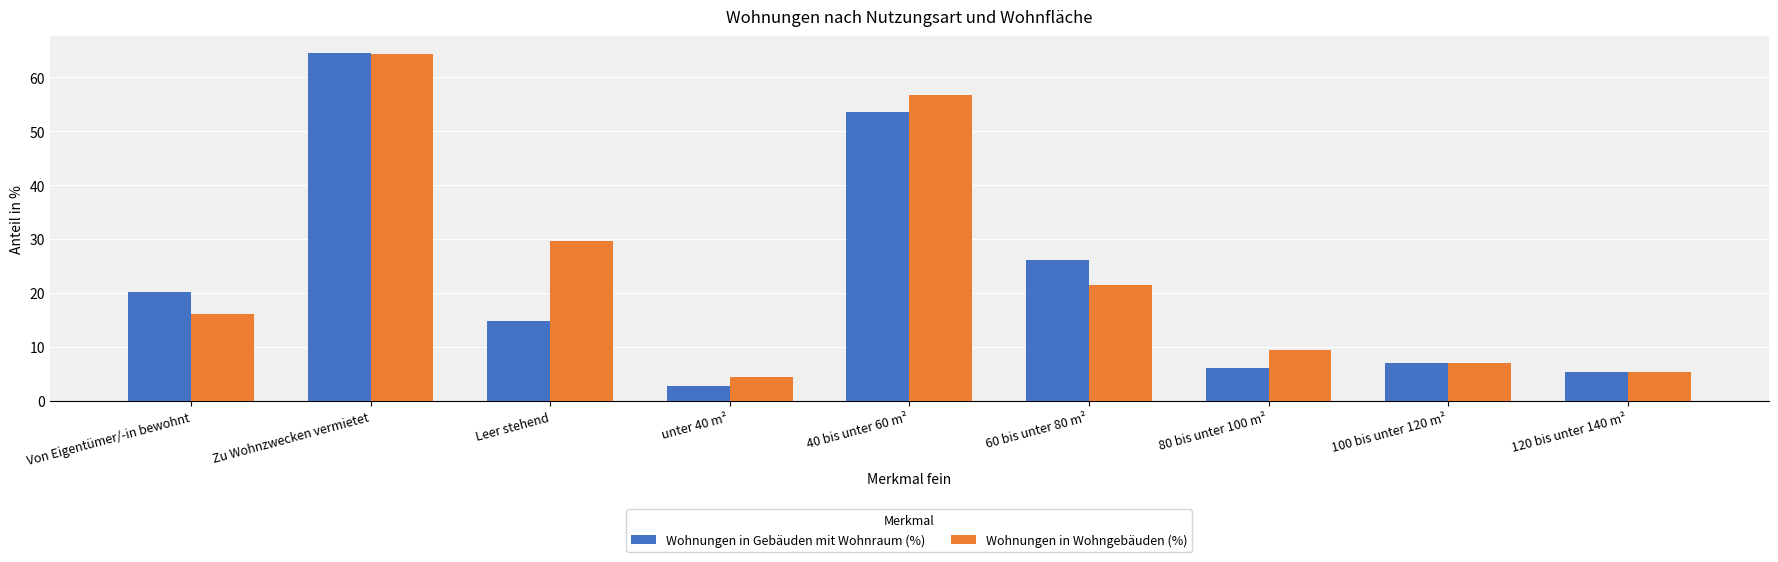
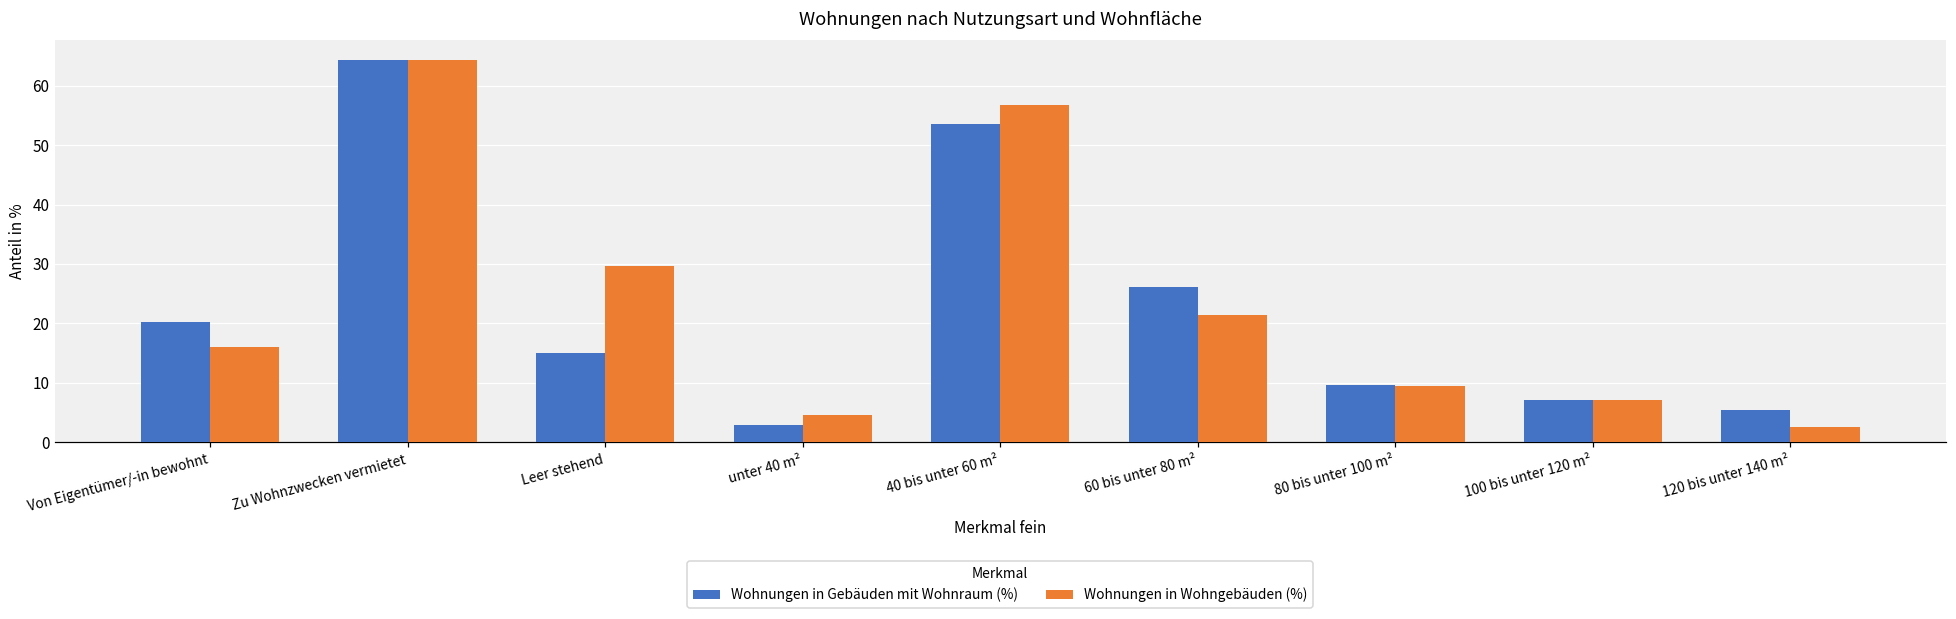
Wohnungen in Gebäuden mit Wohnraum (%), 80 bis unter 100 m²: 6 -> 10
Wohnungen in Wohngebäuden (%), 120 bis unter 140 m²: 5 -> 3
